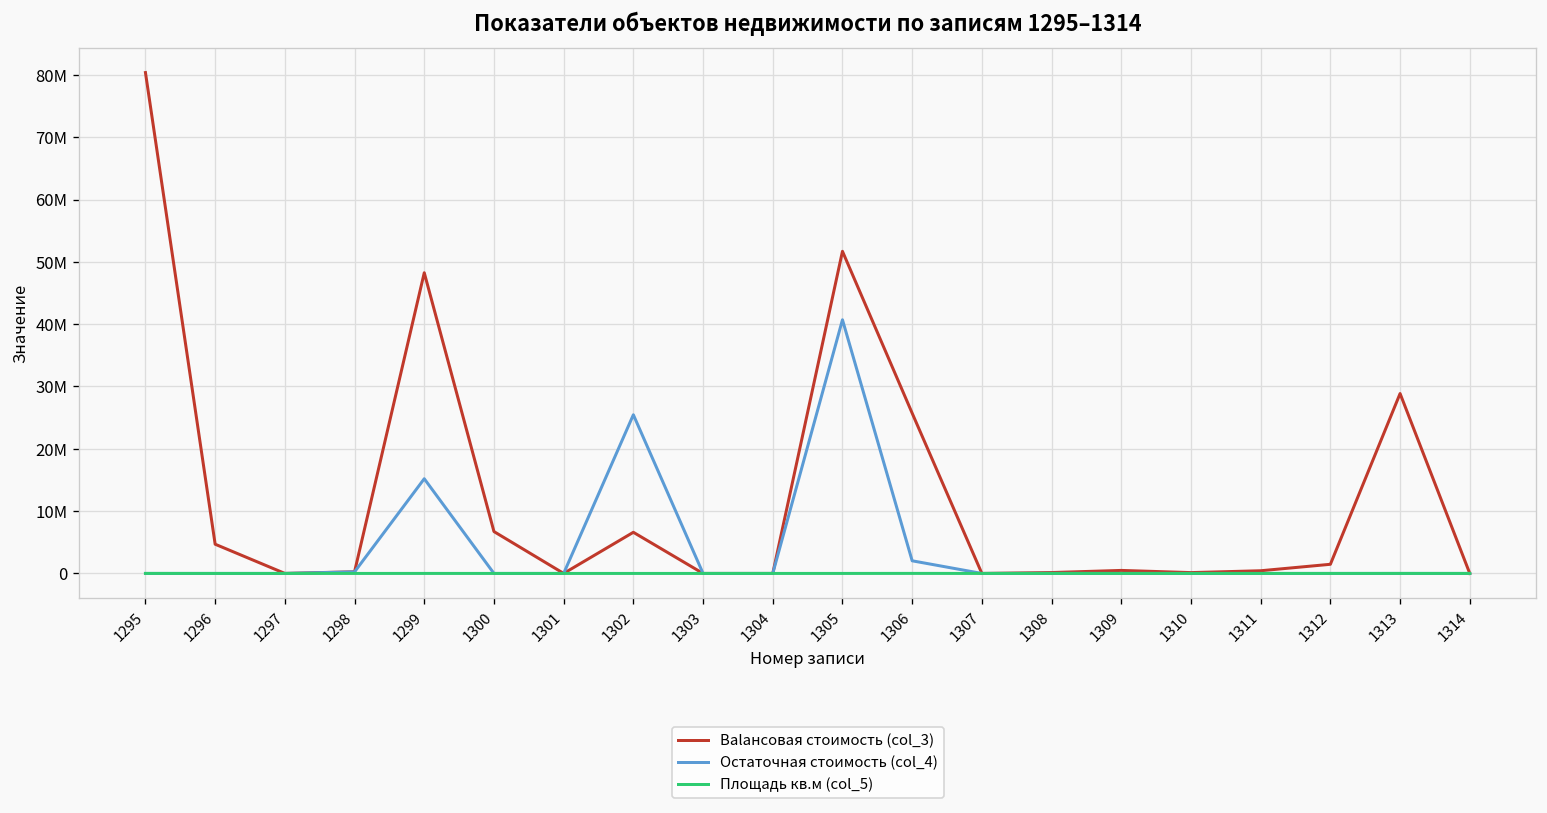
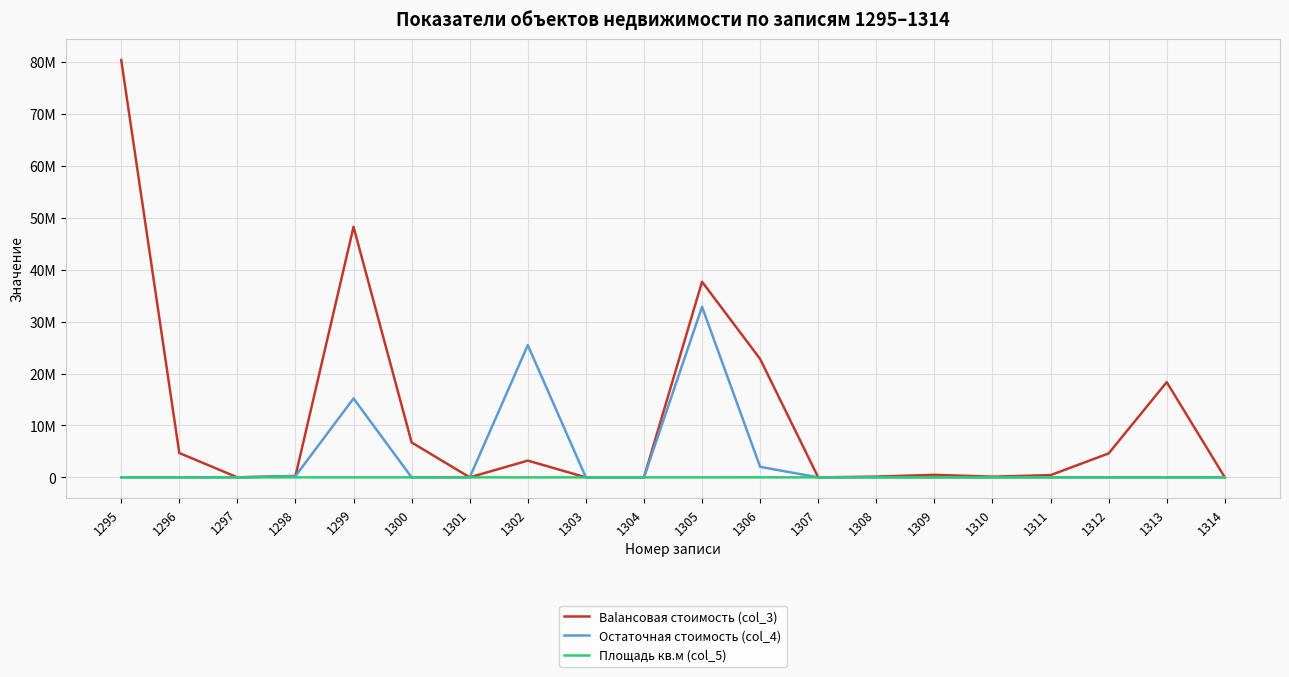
Balансовая стоимость (col_3), 1302: 7000000 -> 3000000
Balансовая стоимость (col_3), 1305: 52000000 -> 38000000
Остаточная стоимость (col_4), 1305: 41000000 -> 33000000
Balансовая стоимость (col_3), 1306: 26000000 -> 23000000
Balансовая стоимость (col_3), 1312: 1000000 -> 5000000
Balансовая стоимость (col_3), 1313: 29000000 -> 18000000
